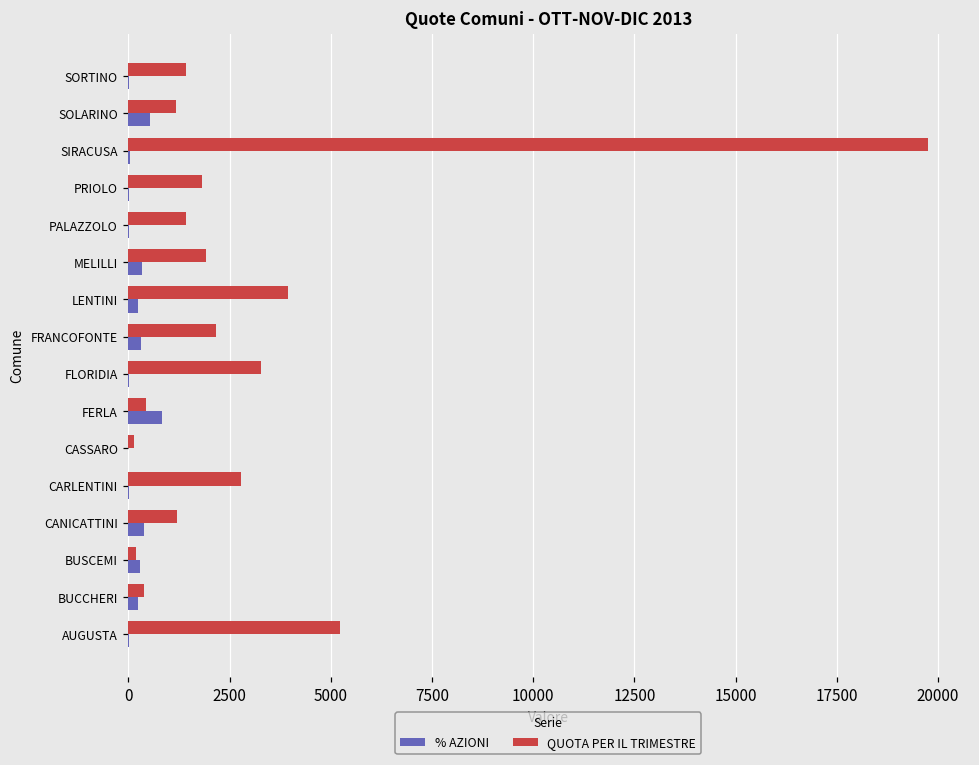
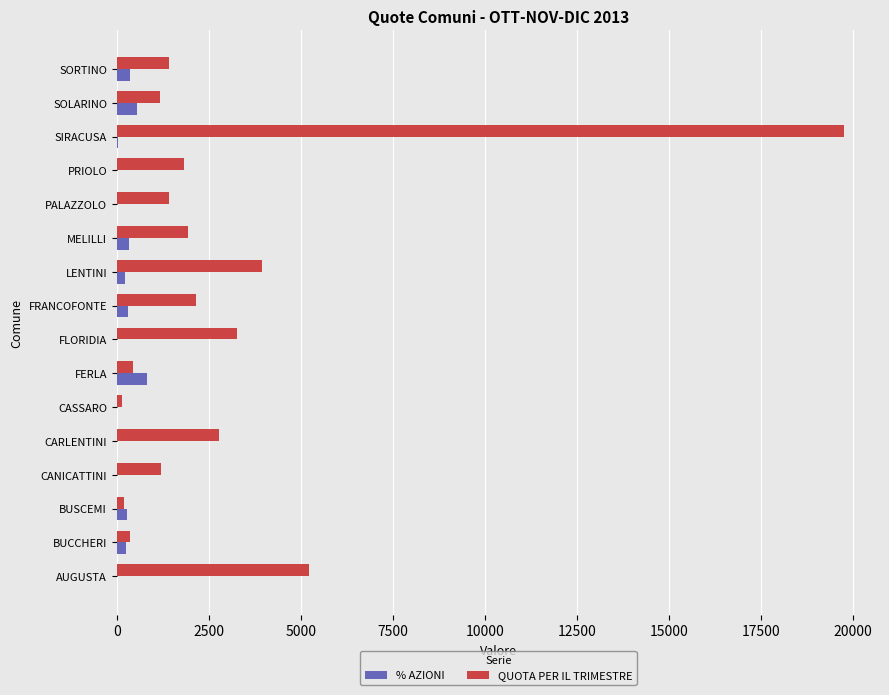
% AZIONI, SORTINO: 0 -> 400
% AZIONI, CANICATTINI: 400 -> 0
